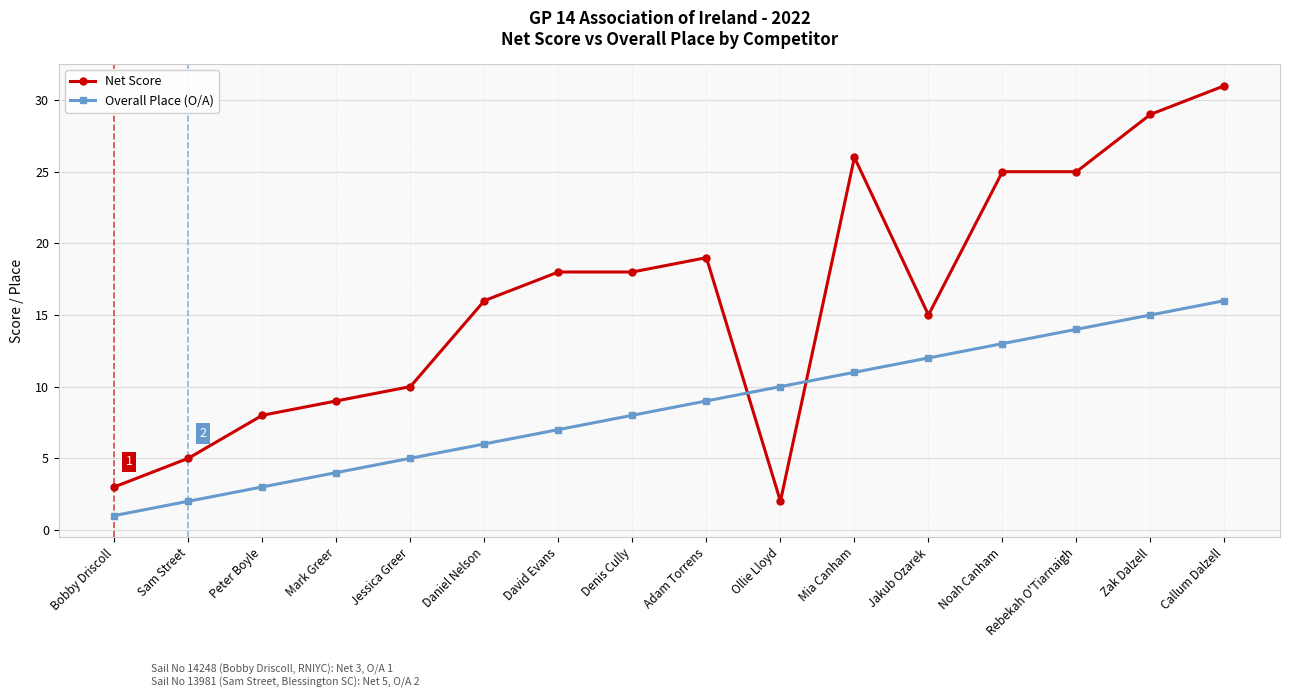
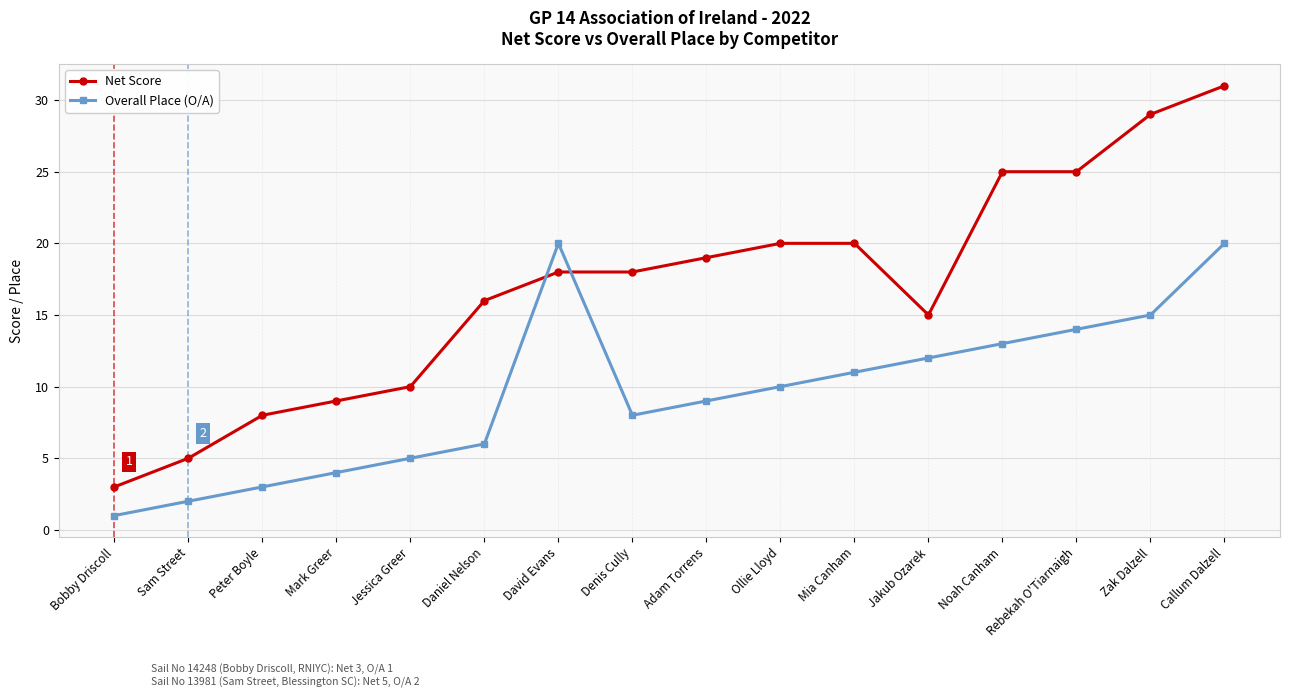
Overall Place (O/A), David Evans: 7 -> 20
Net Score, Ollie Lloyd: 2 -> 20
Net Score, Mia Canham: 26 -> 20
Overall Place (O/A), Callum Dalzell: 16 -> 20
